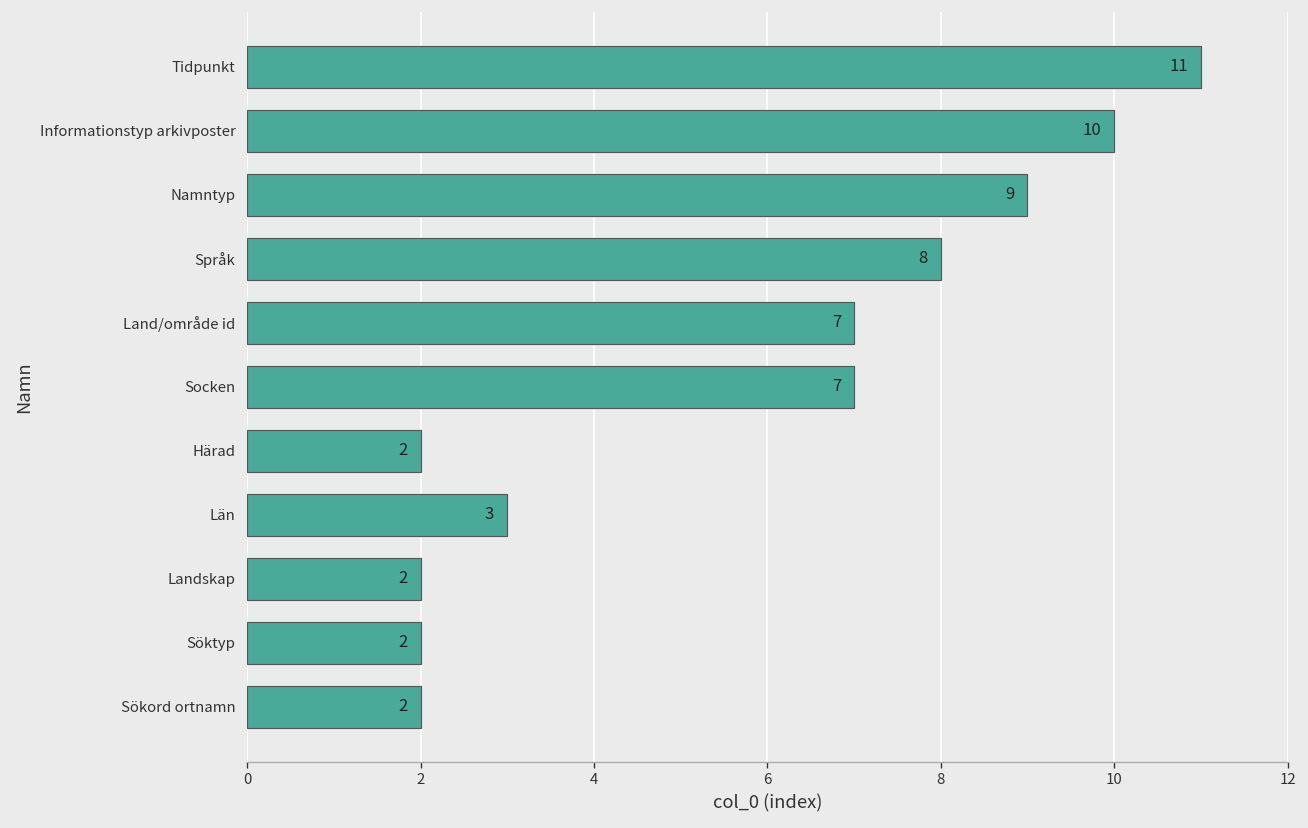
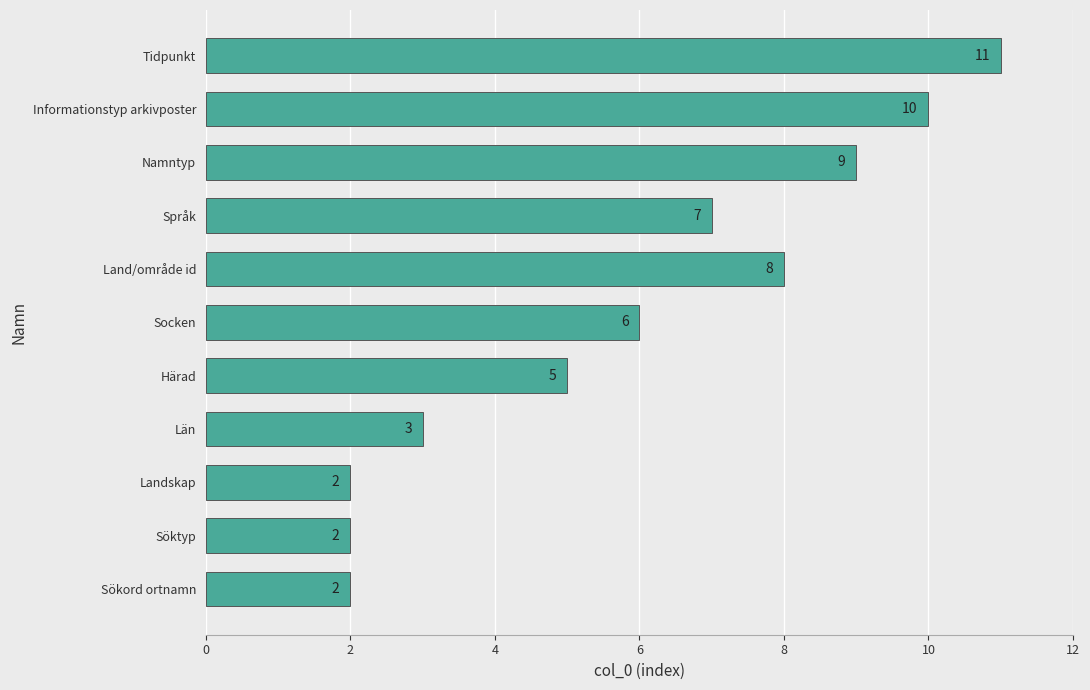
Språk: 8 -> 7
Land/område id: 7 -> 8
Socken: 7 -> 6
Härad: 2 -> 5
